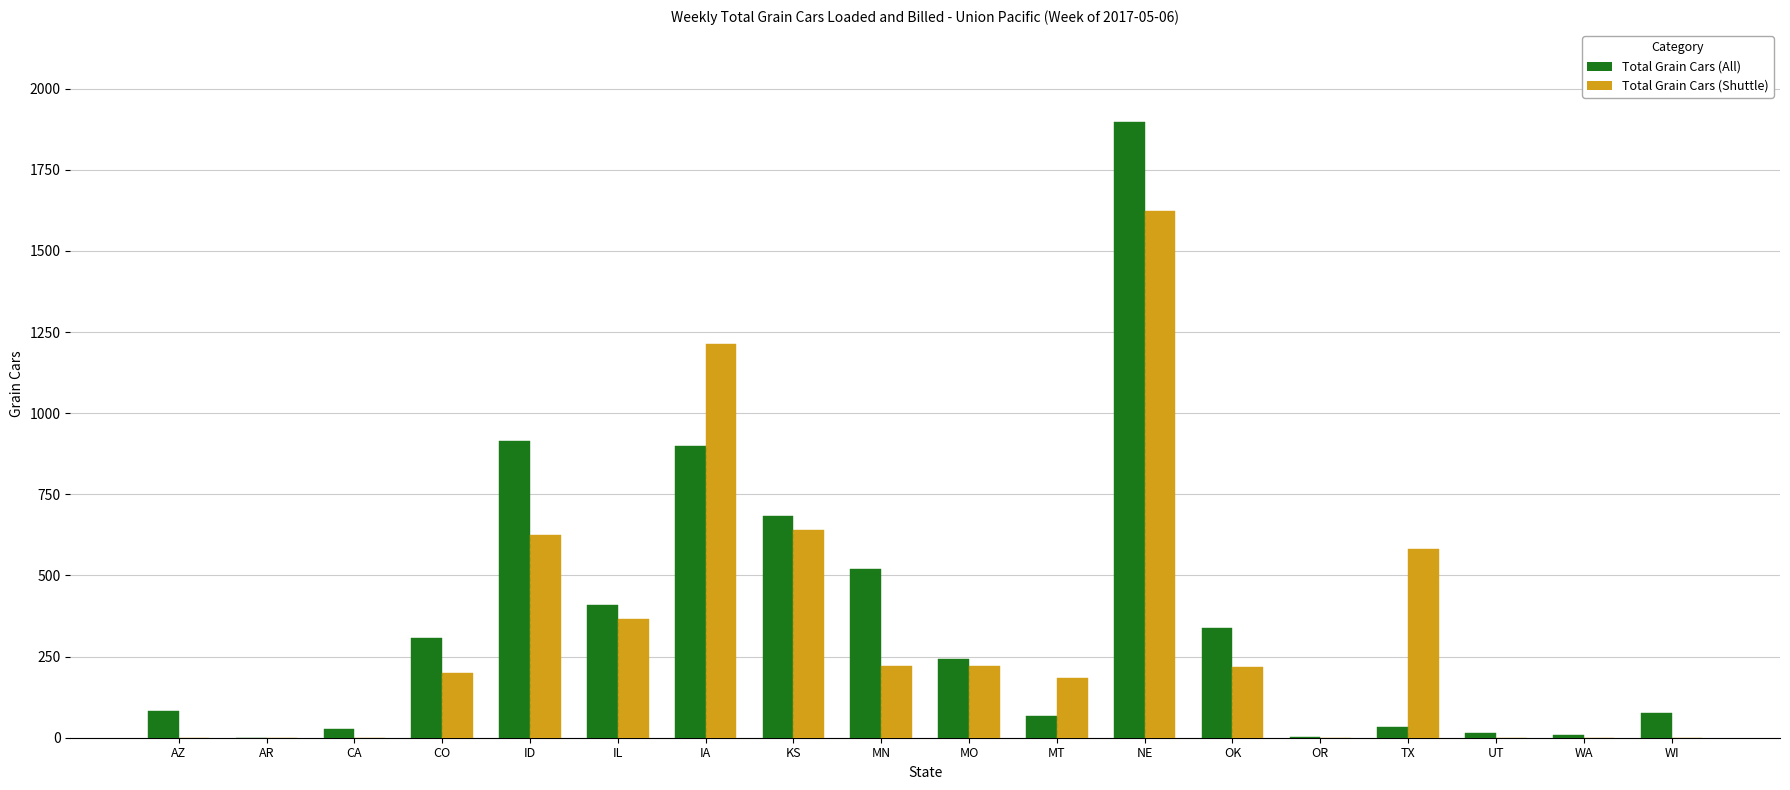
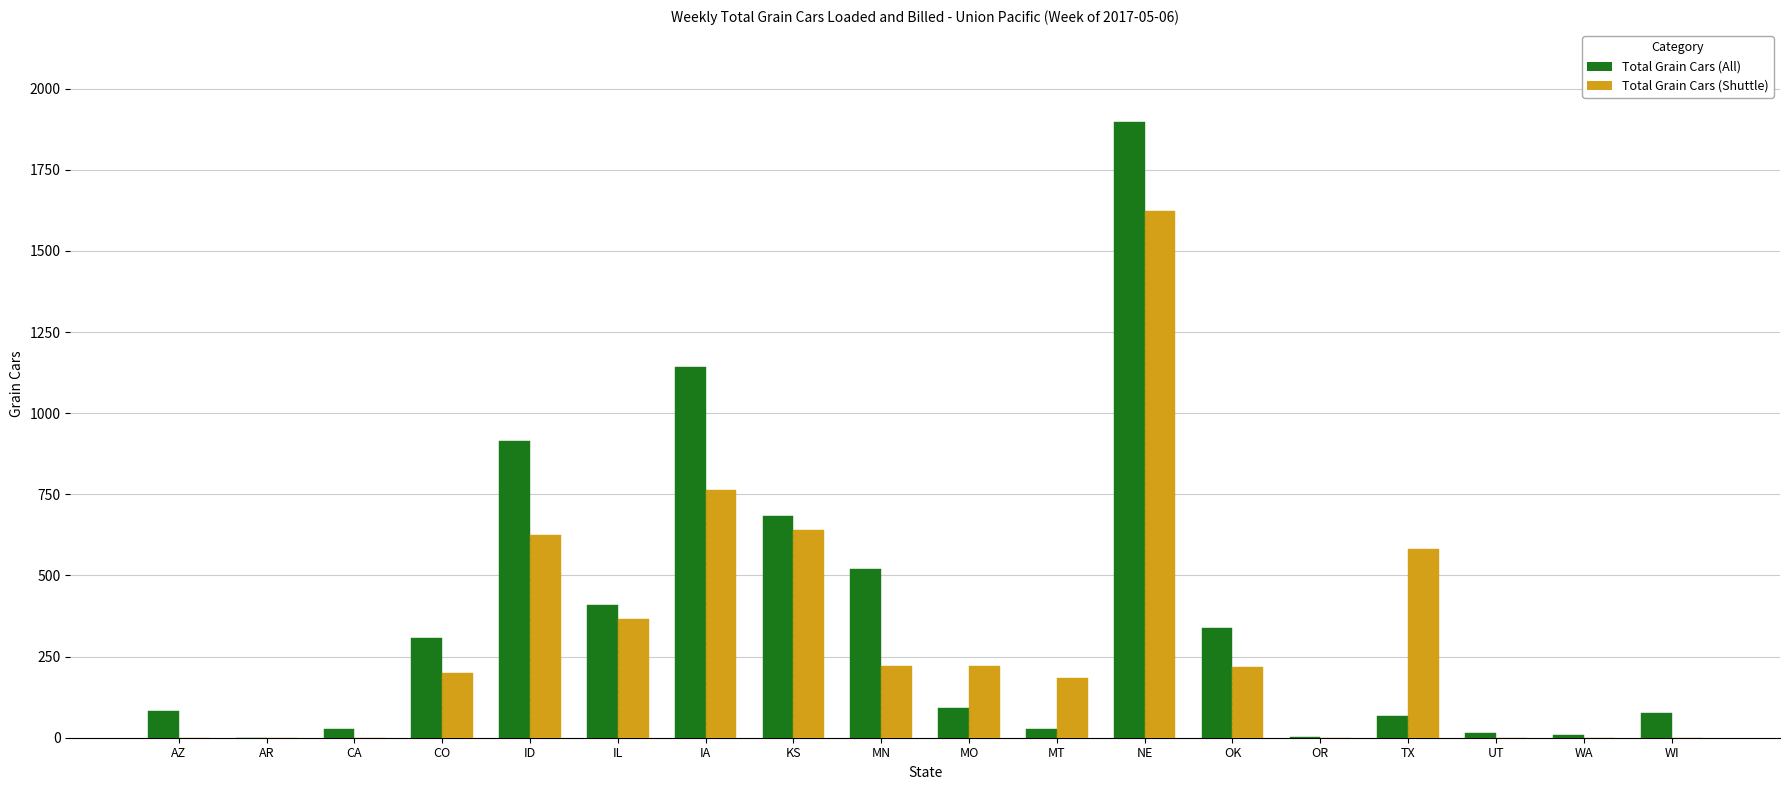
Total Grain Cars (All), IA: 900 -> 1140
Total Grain Cars (Shuttle), IA: 1210 -> 760
Total Grain Cars (All), MO: 240 -> 90
Total Grain Cars (All), MT: 70 -> 30
Total Grain Cars (All), TX: 30 -> 70
